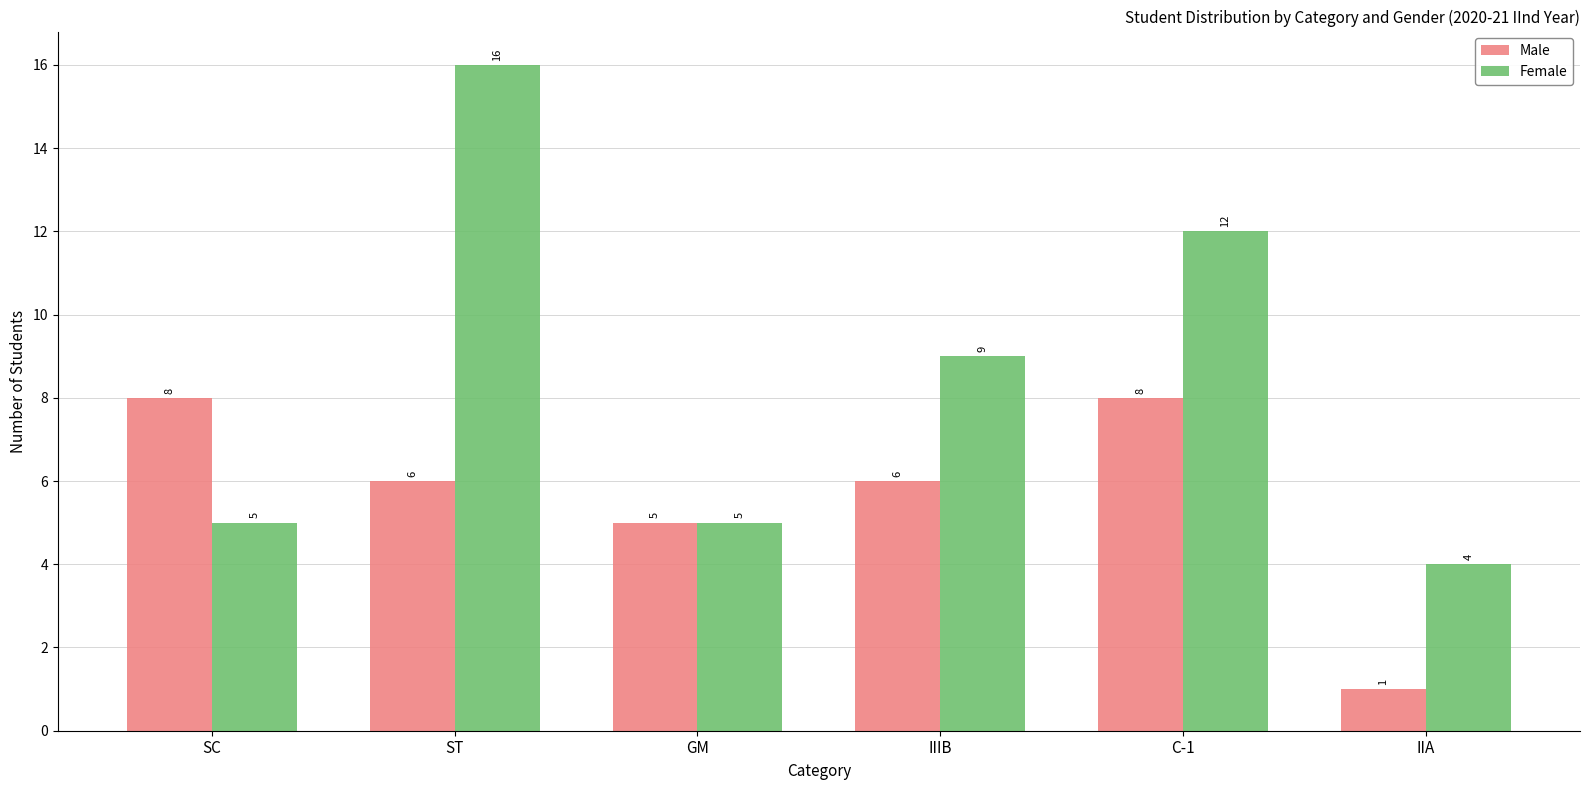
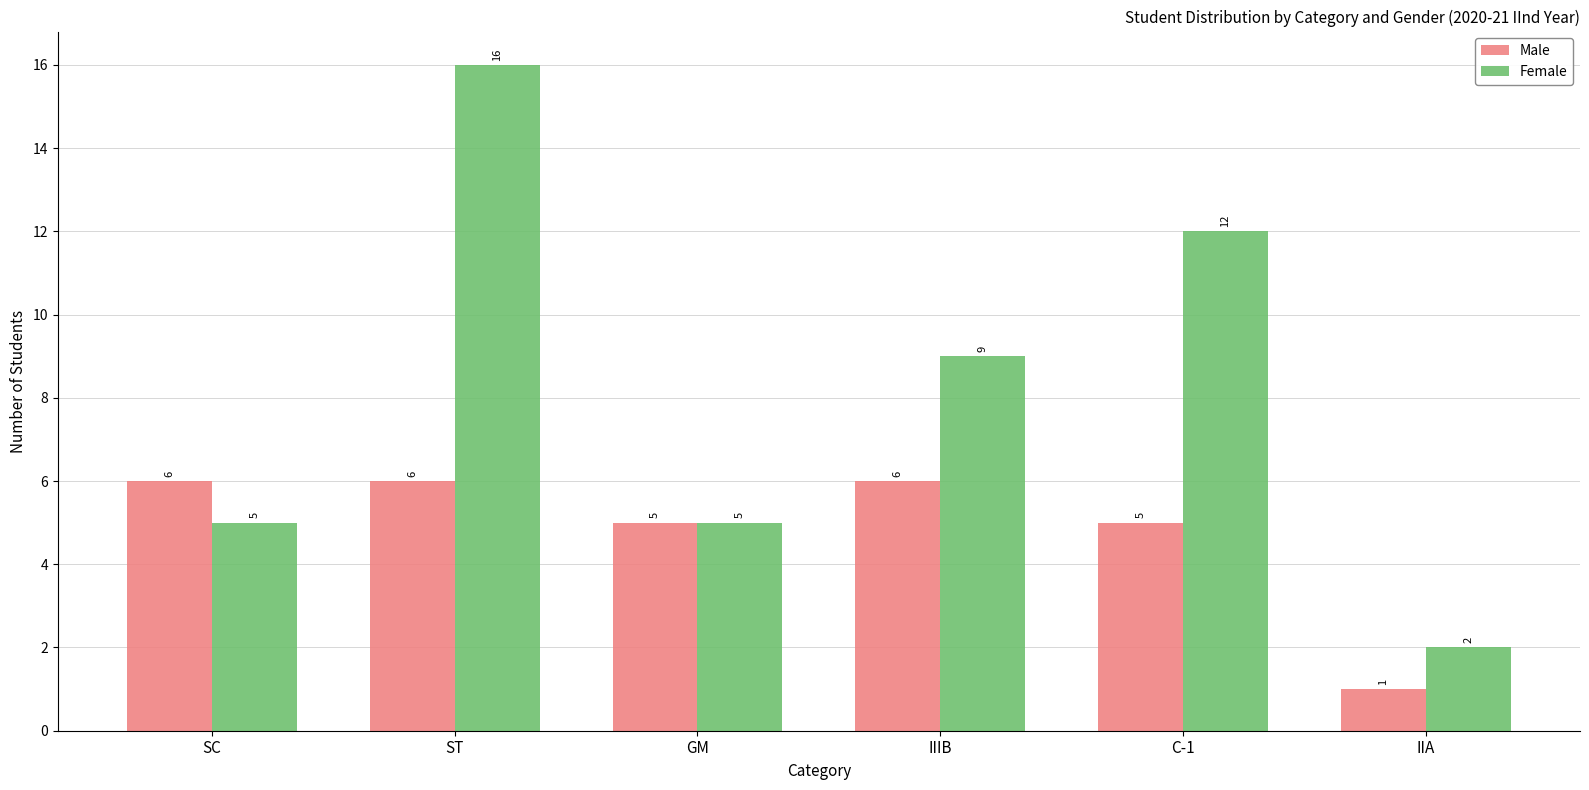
Male, SC: 8 -> 6
Male, C-1: 8 -> 5
Female, IIA: 4 -> 2
